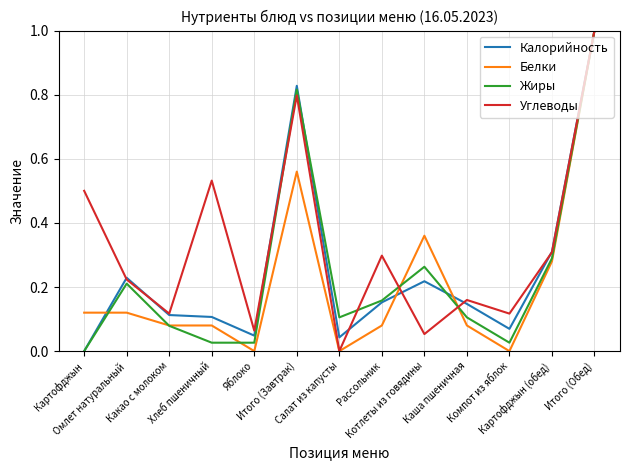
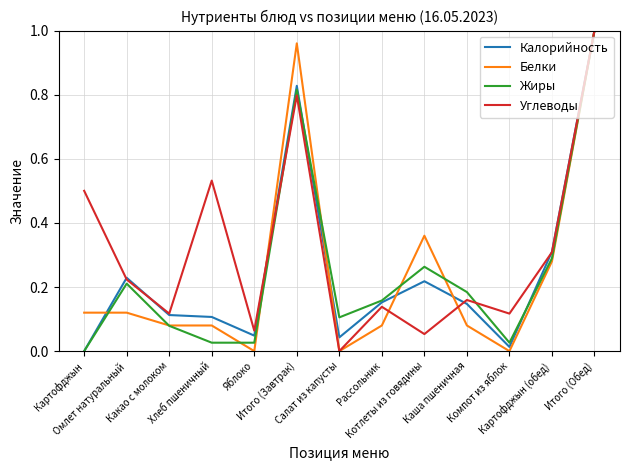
Белки, Итого (Завтрак): 0.56 -> 0.96
Углеводы, Рассольник: 0.30 -> 0.14
Жиры, Каша пшеничная: 0.11 -> 0.18
Калорийность, Компот из яблок: 0.07 -> 0.01
